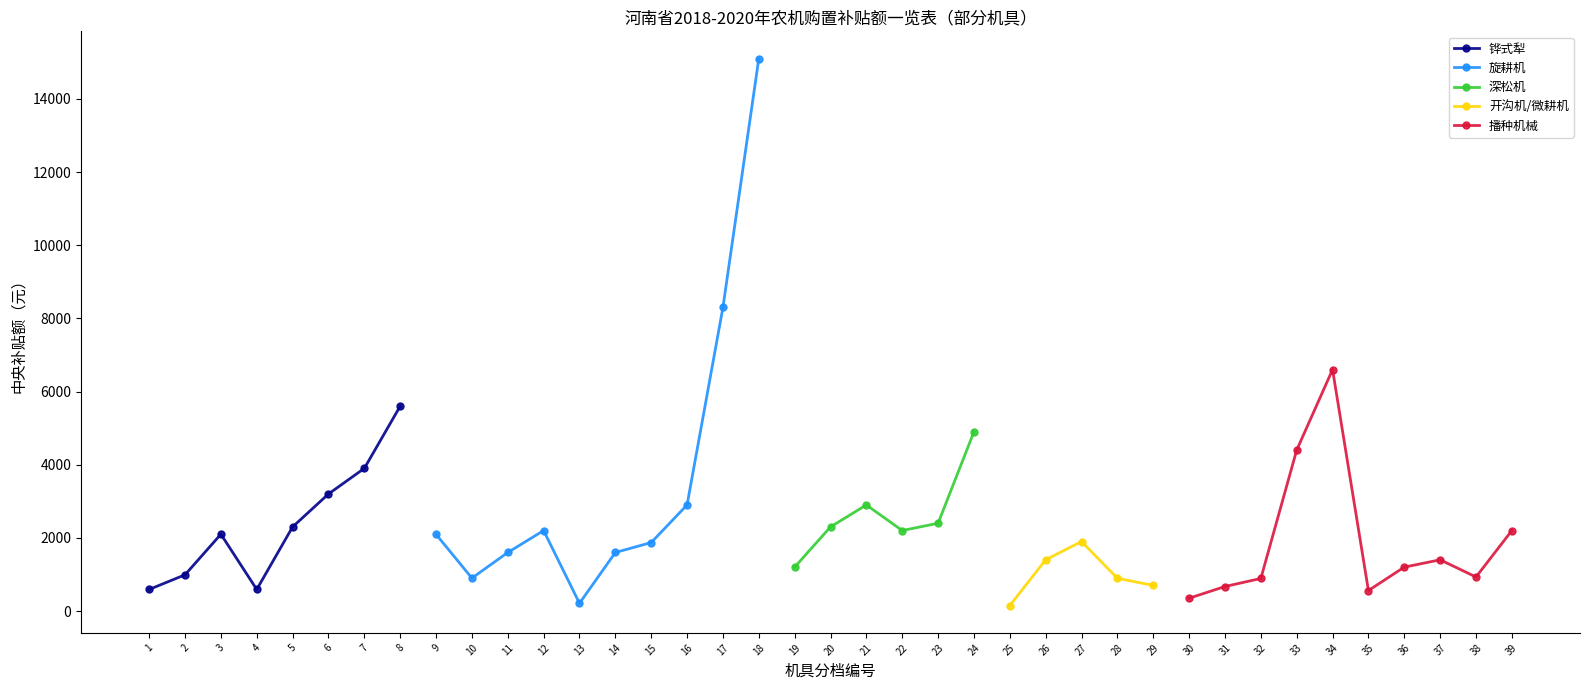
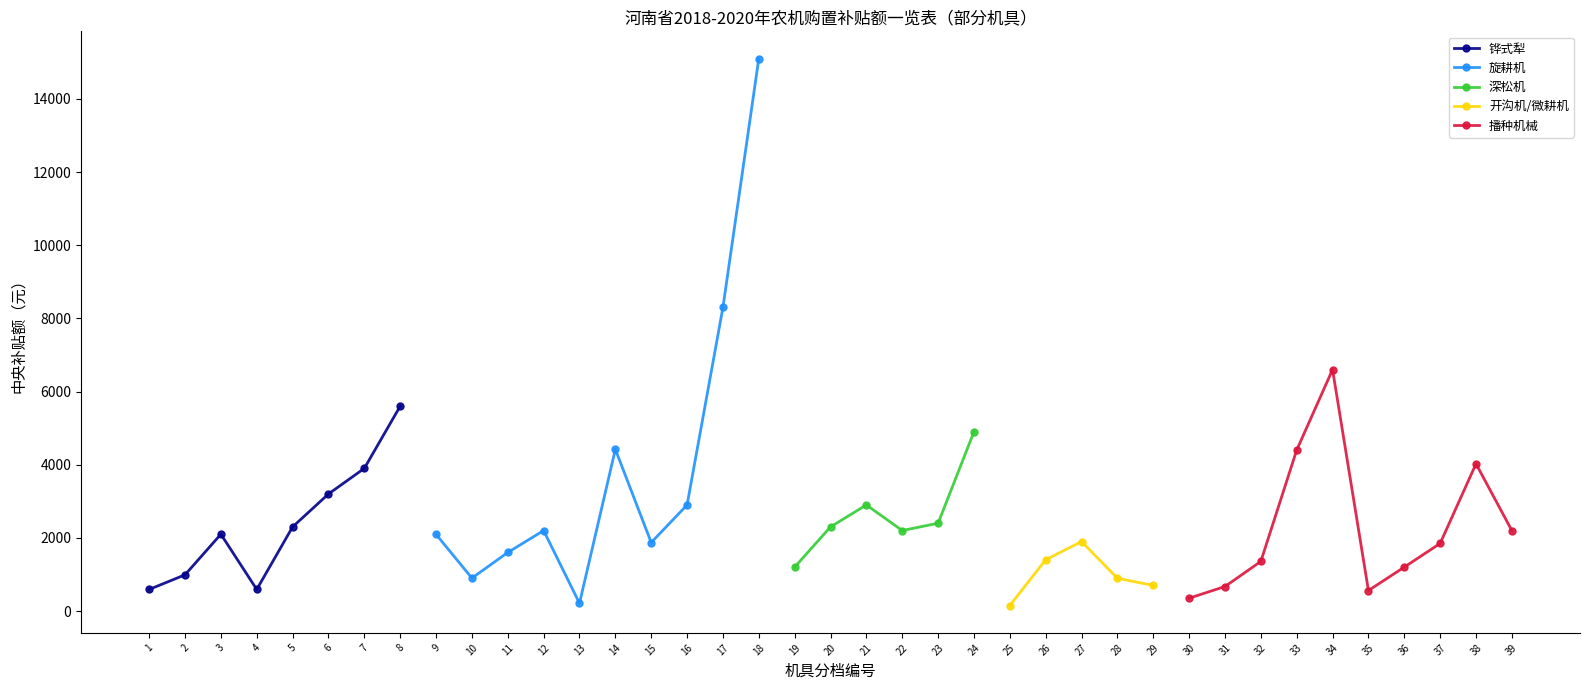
旋耕机, 14: 1600 -> 4400
播种机械, 32: 900 -> 1400
播种机械, 37: 1400 -> 1800
播种机械, 38: 900 -> 4000
